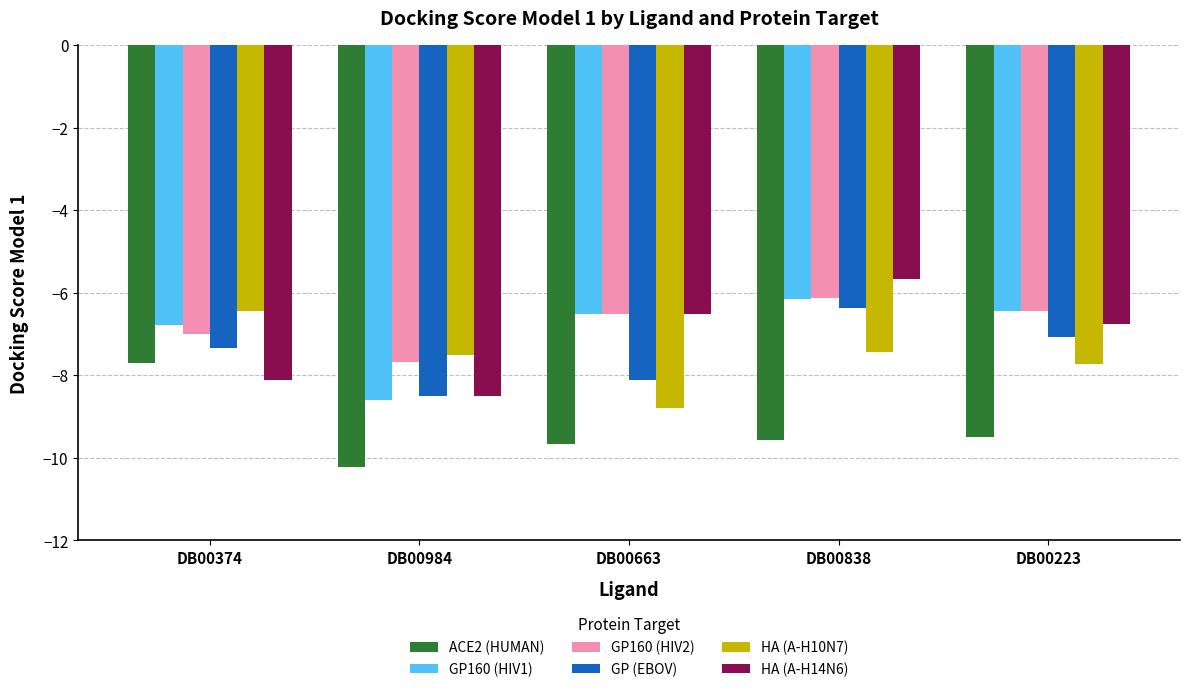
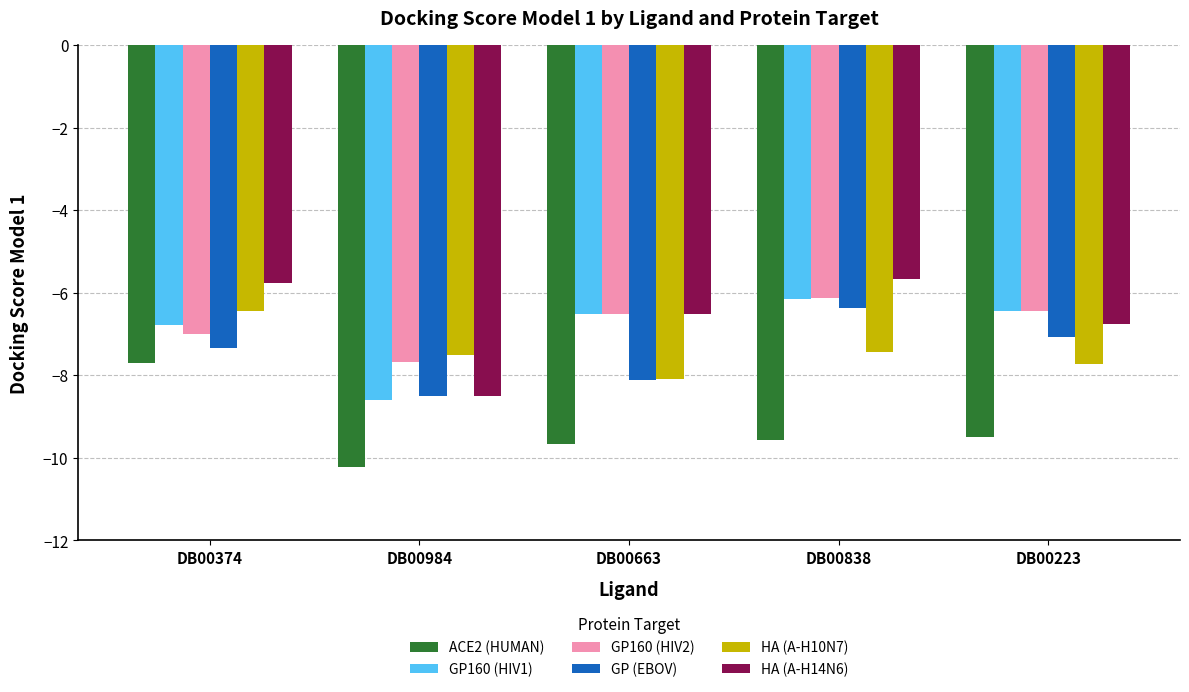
HA (A-H14N6), DB00374: -8.1 -> -5.8
HA (A-H10N7), DB00663: -8.8 -> -8.1
